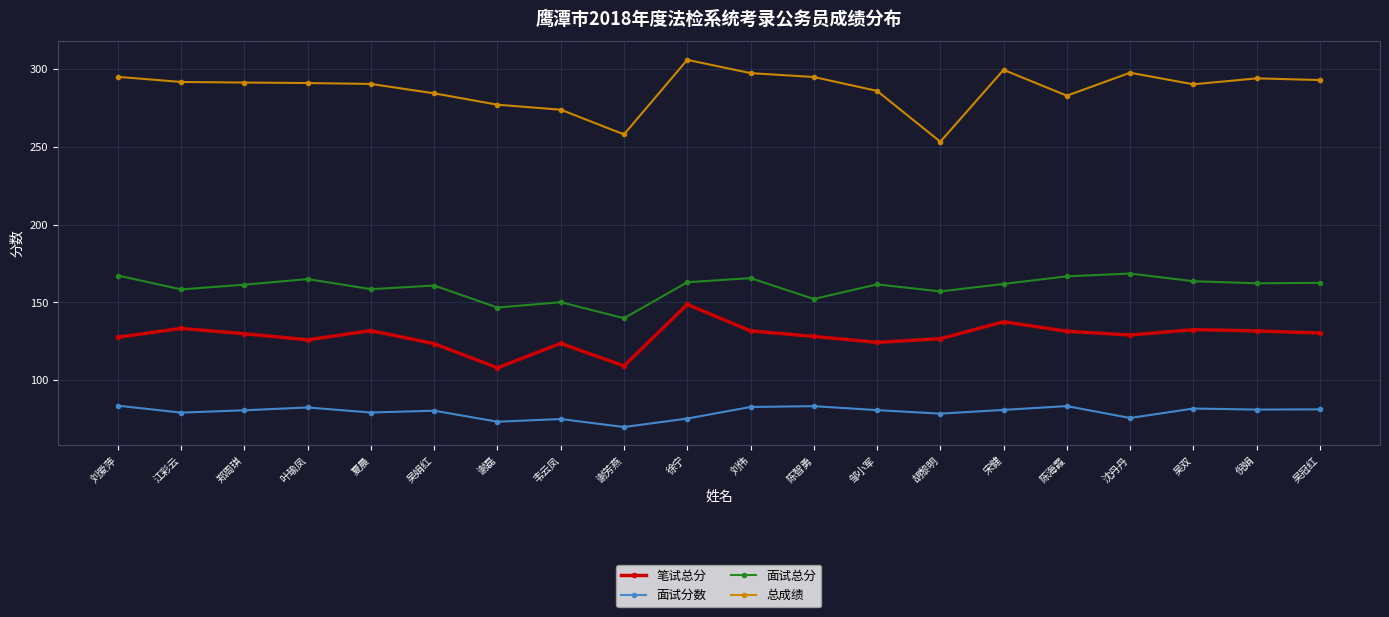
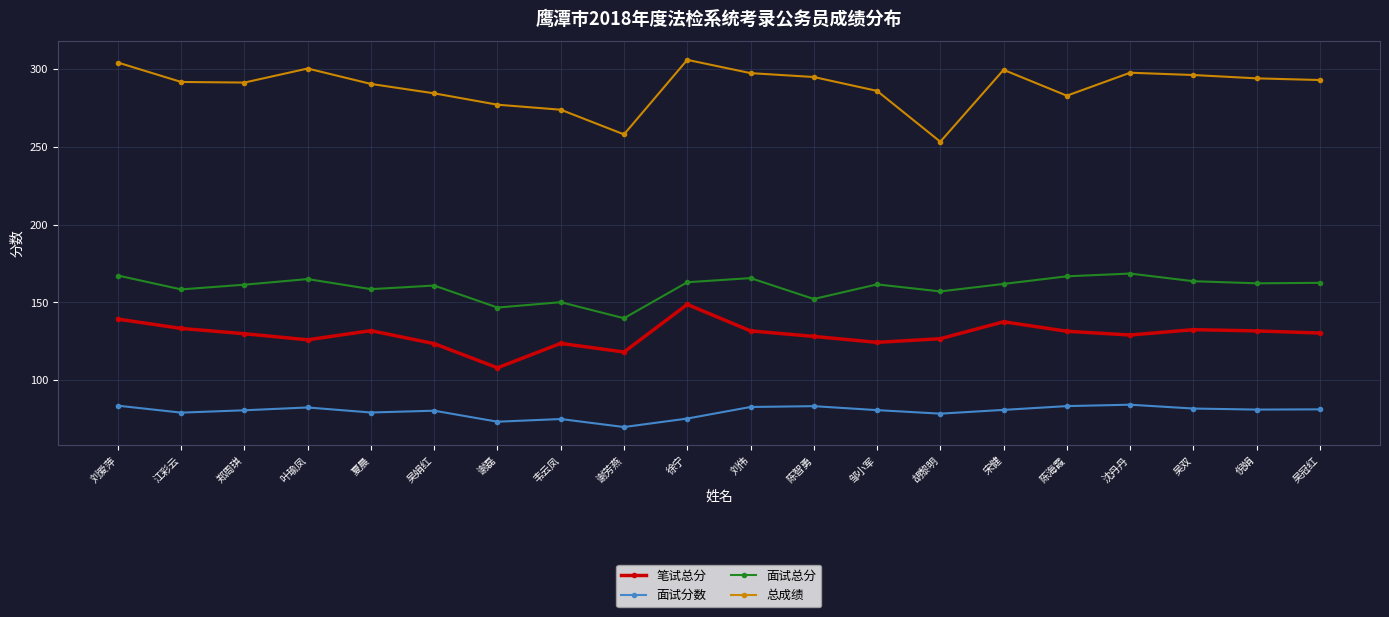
笔试总分, 刘爱萍: 128 -> 139
总成绩, 刘爱萍: 295 -> 304
总成绩, 叶瑜凤: 291 -> 300
笔试总分, 谢芳燕: 109 -> 118
面试分数, 沈丹丹: 76 -> 84
总成绩, 吴双: 290 -> 296
